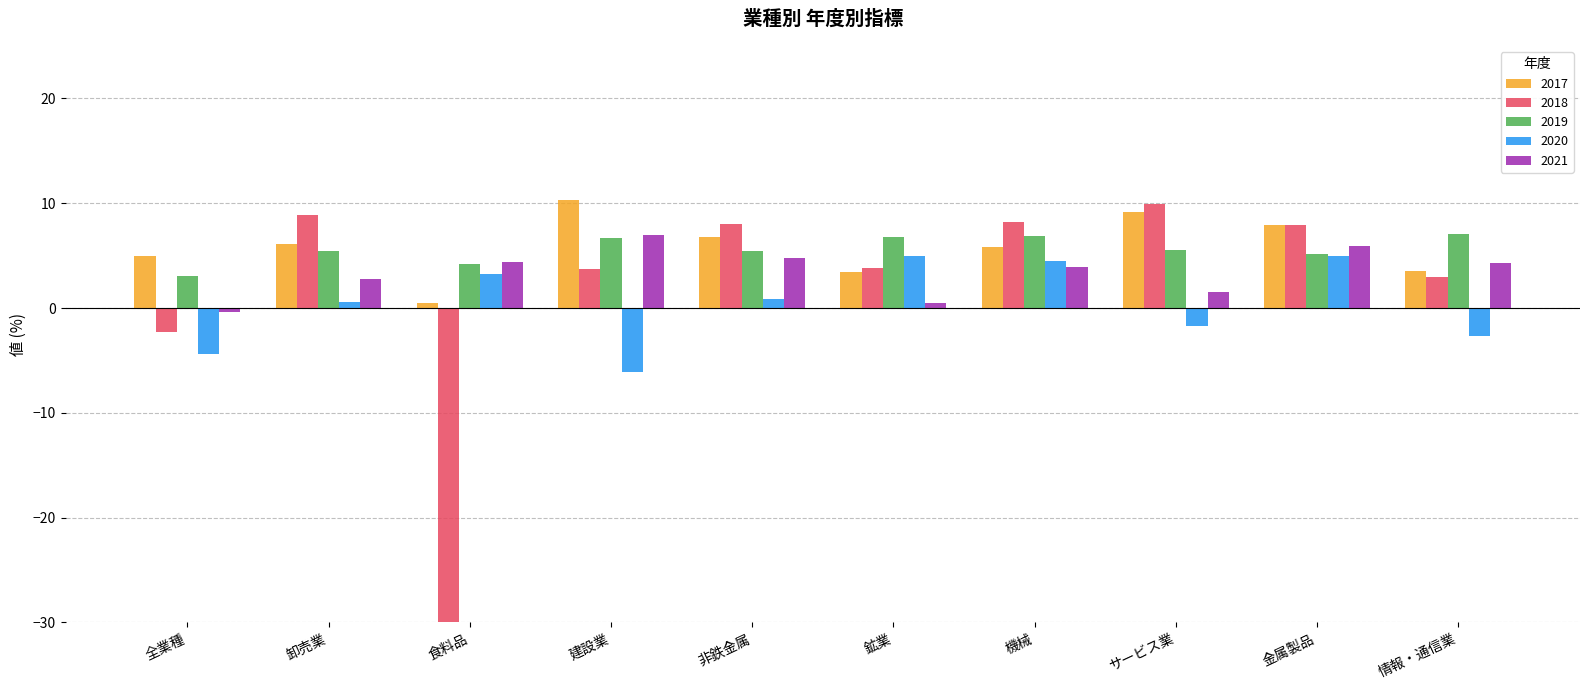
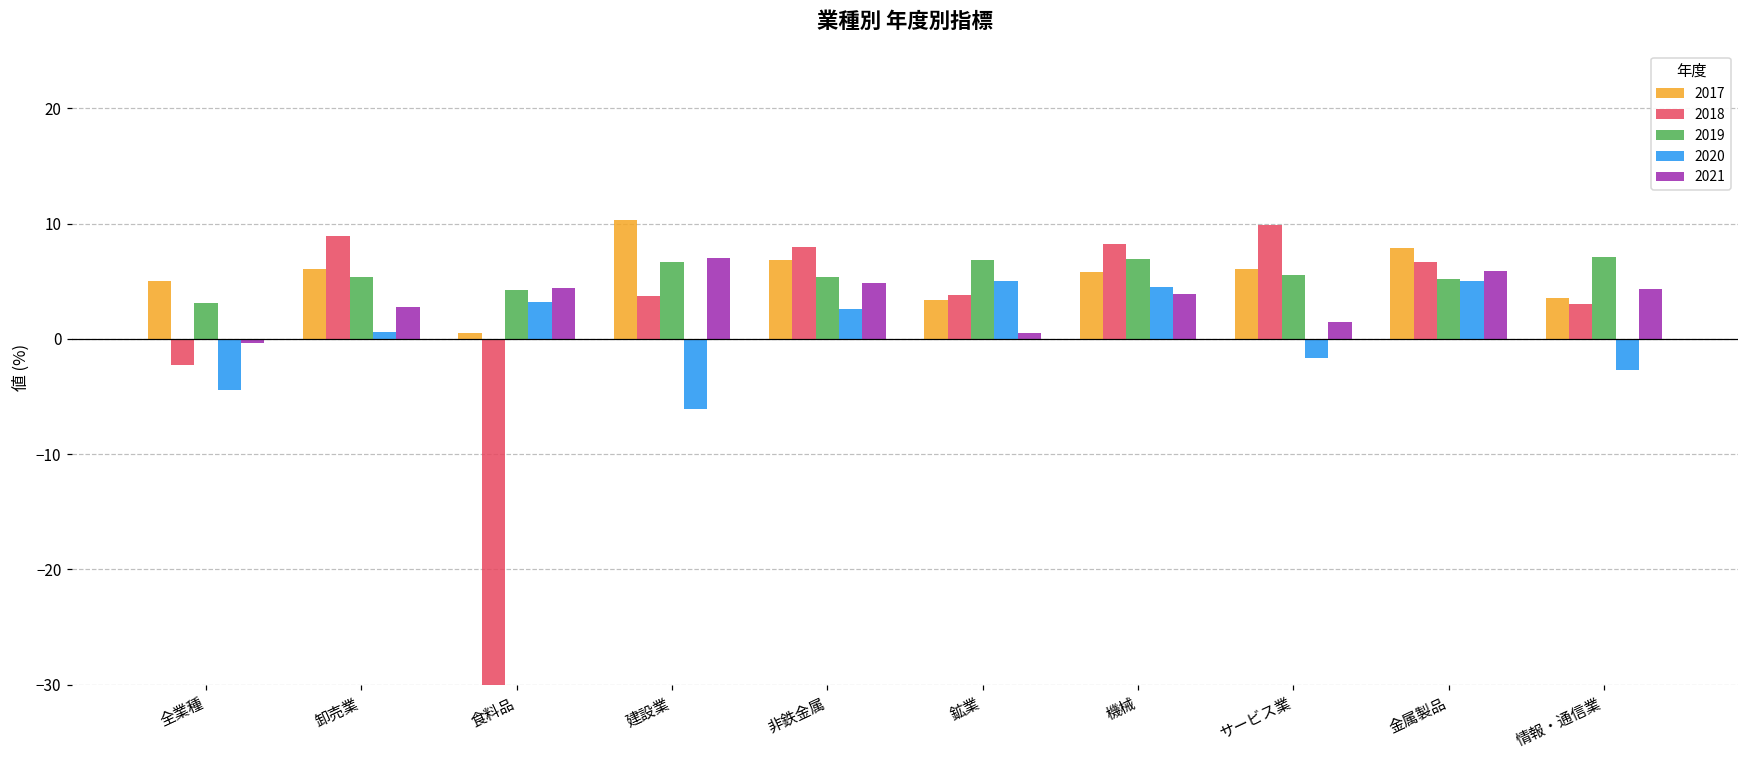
2020, 非鉄金属: 0.9 -> 2.6
2017, サービス業: 9.2 -> 6.1
2018, 金属製品: 7.9 -> 6.7
